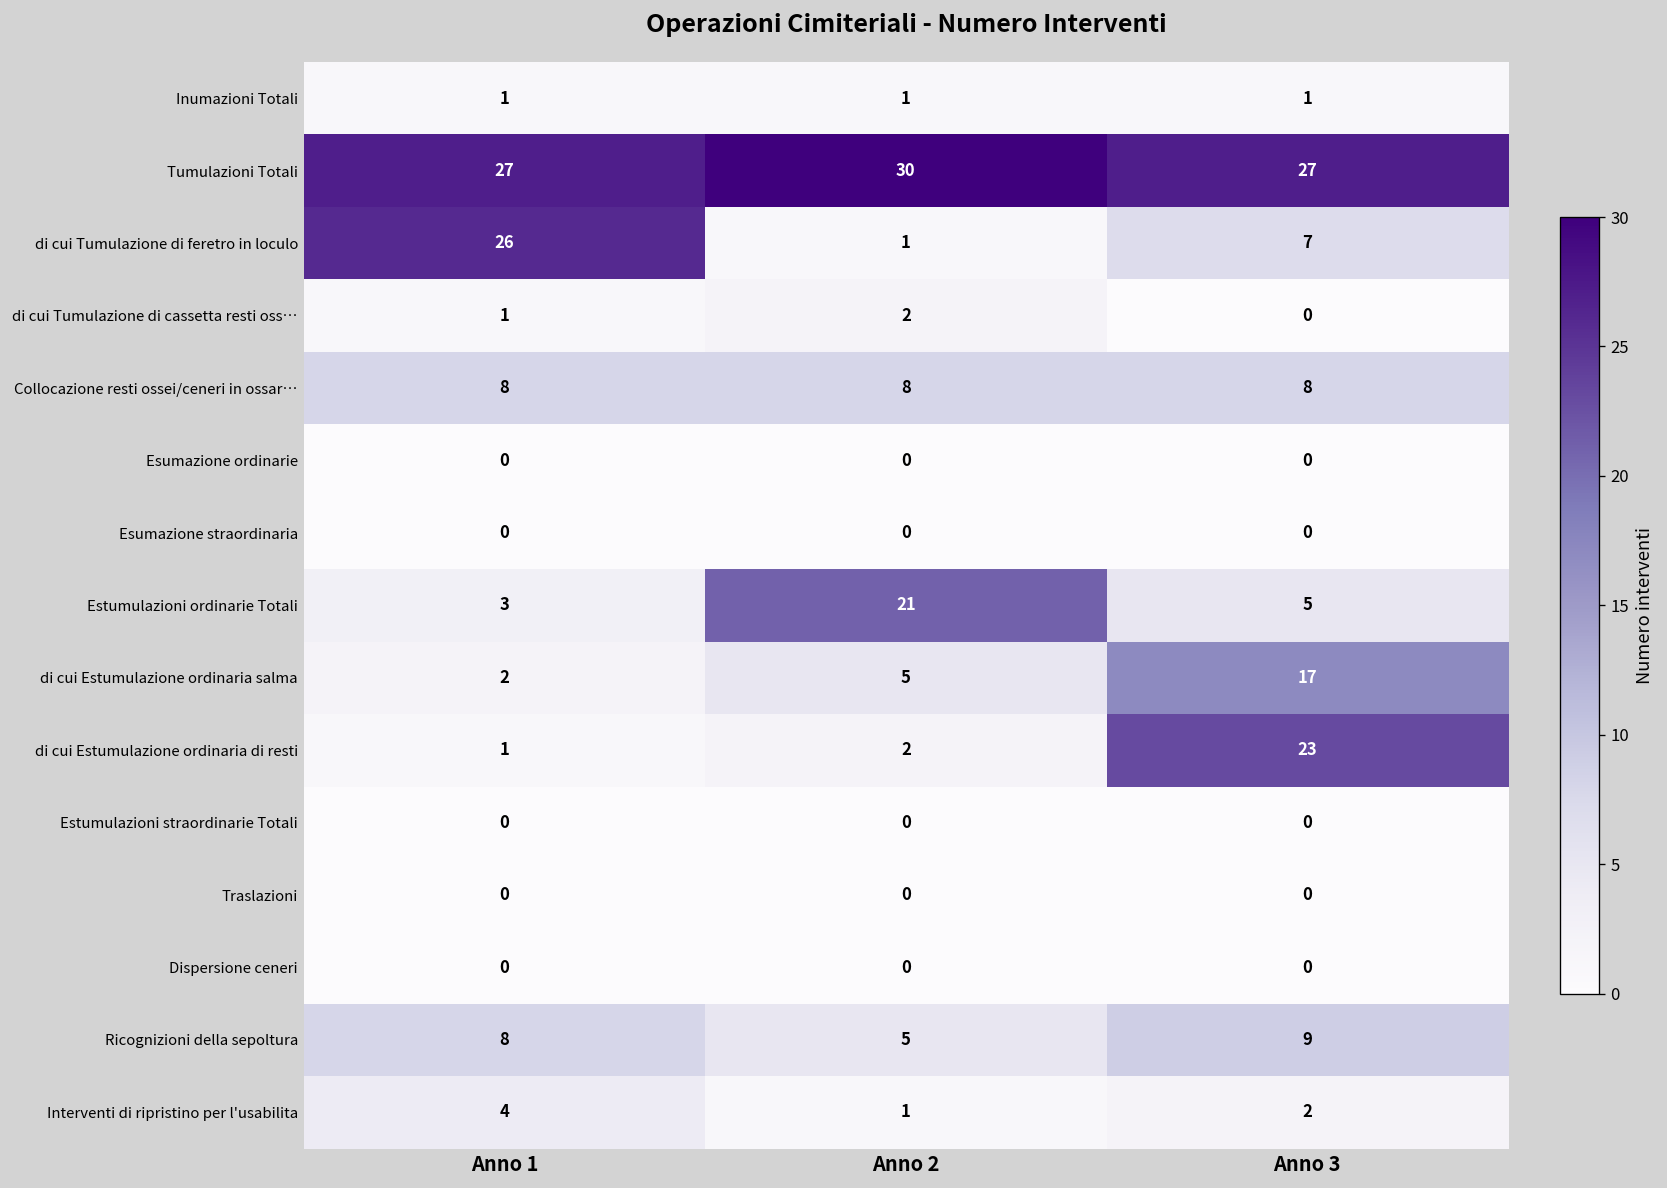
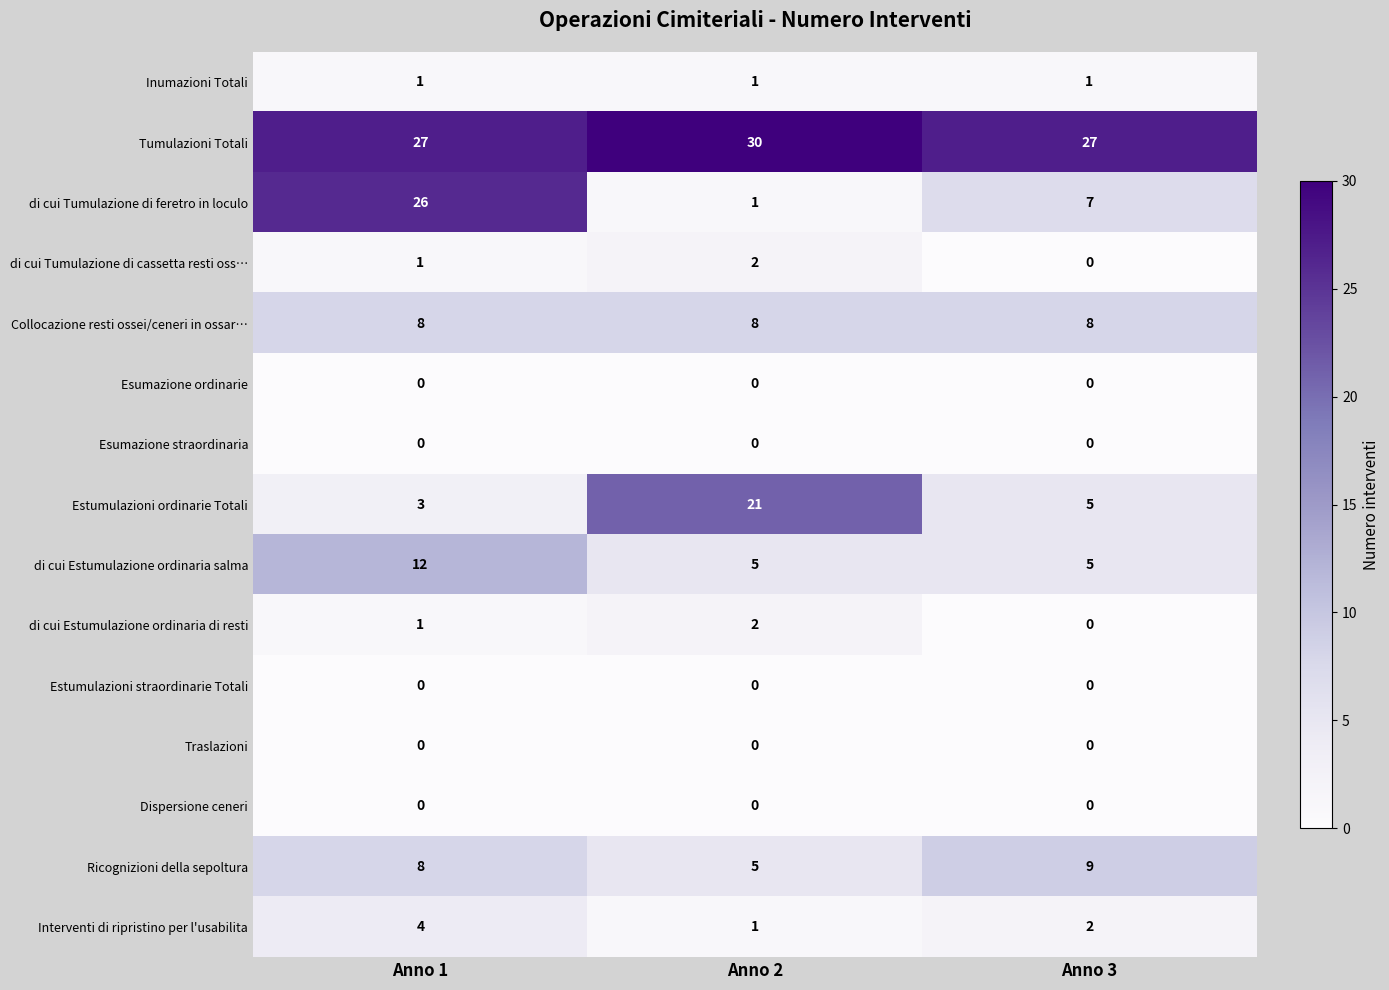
di cui Estumulazione ordinaria salma, Anno 1: 2 -> 12
di cui Estumulazione ordinaria salma, Anno 3: 17 -> 5
di cui Estumulazione ordinaria di resti, Anno 3: 23 -> 0
